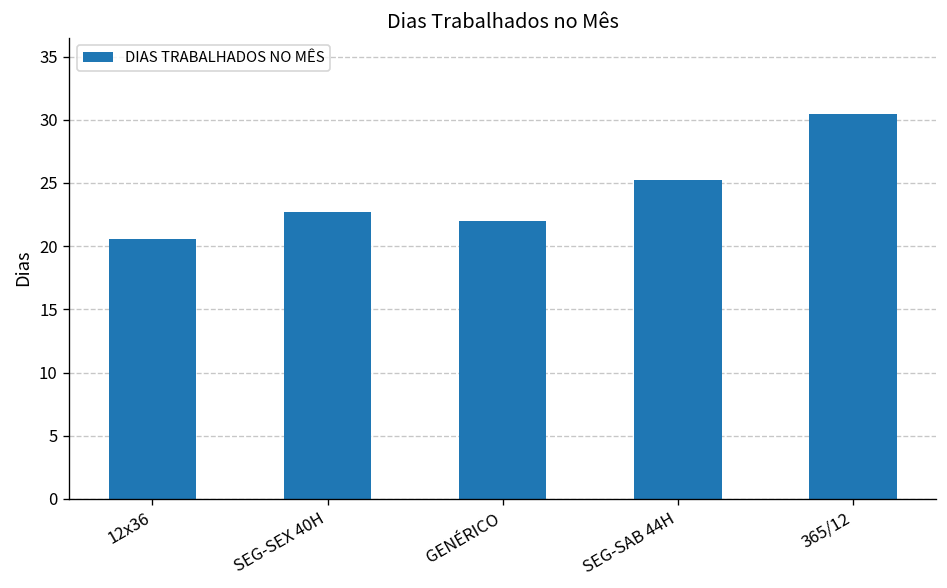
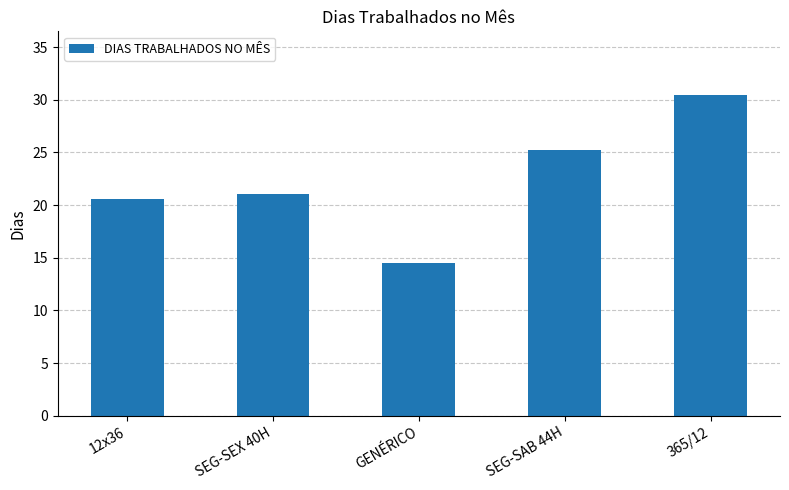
SEG-SEX 40H: 22.7 -> 21.0
GENÉRICO: 22.0 -> 14.5
